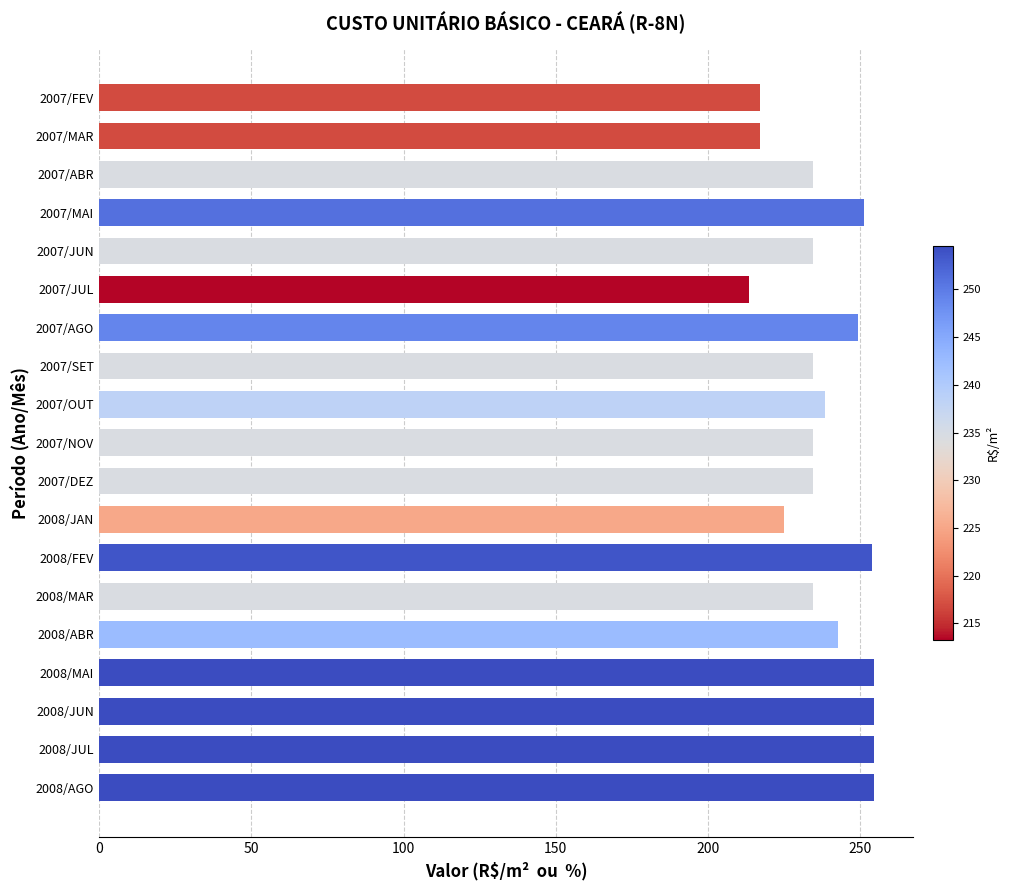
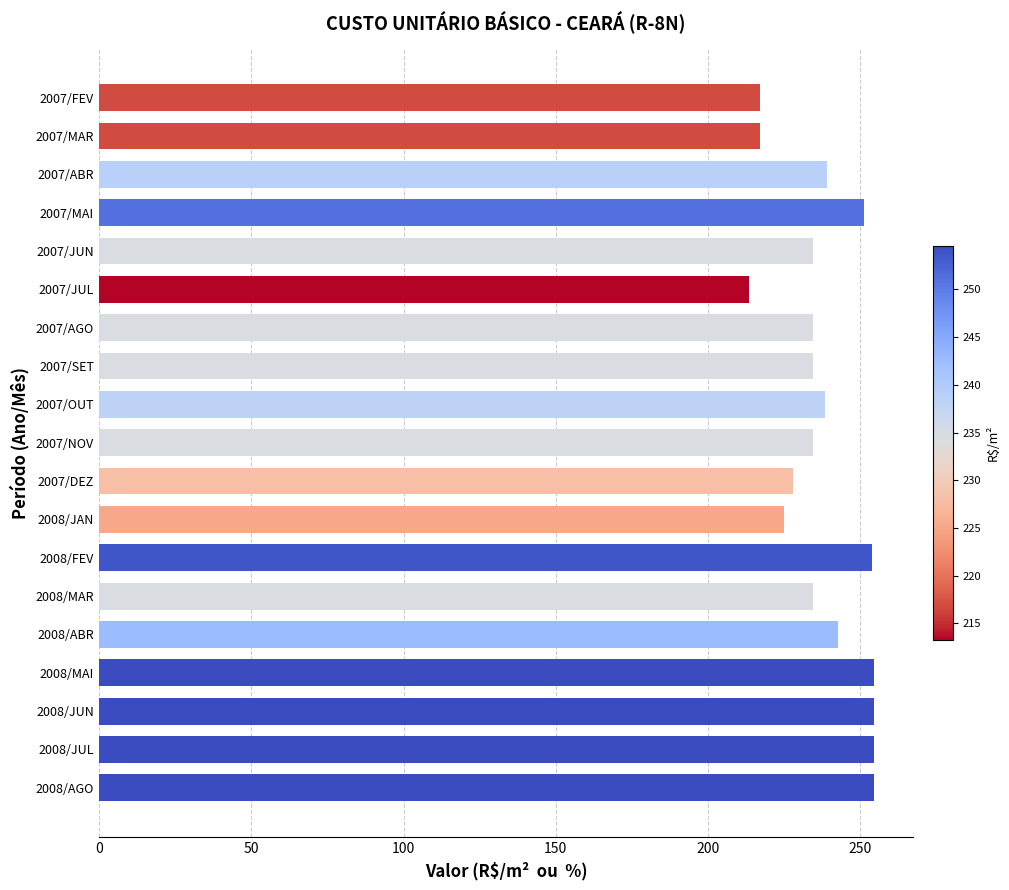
2007/ABR: 234 -> 239
2007/AGO: 249 -> 234
2007/DEZ: 234 -> 228
